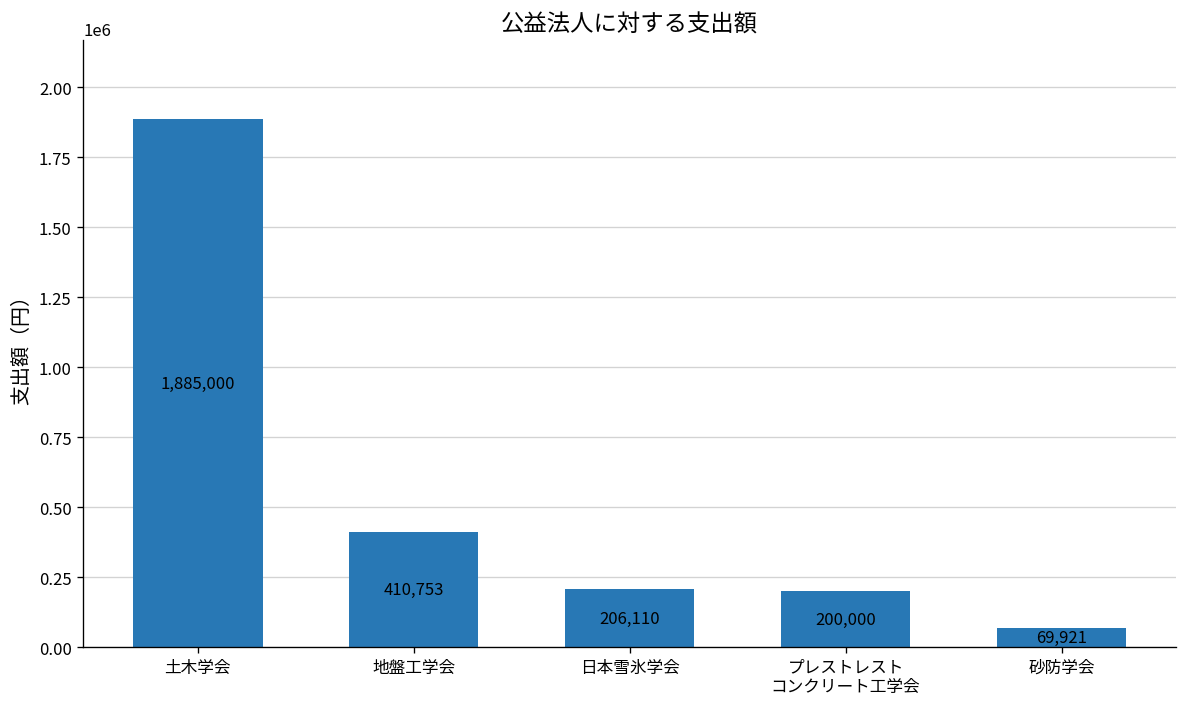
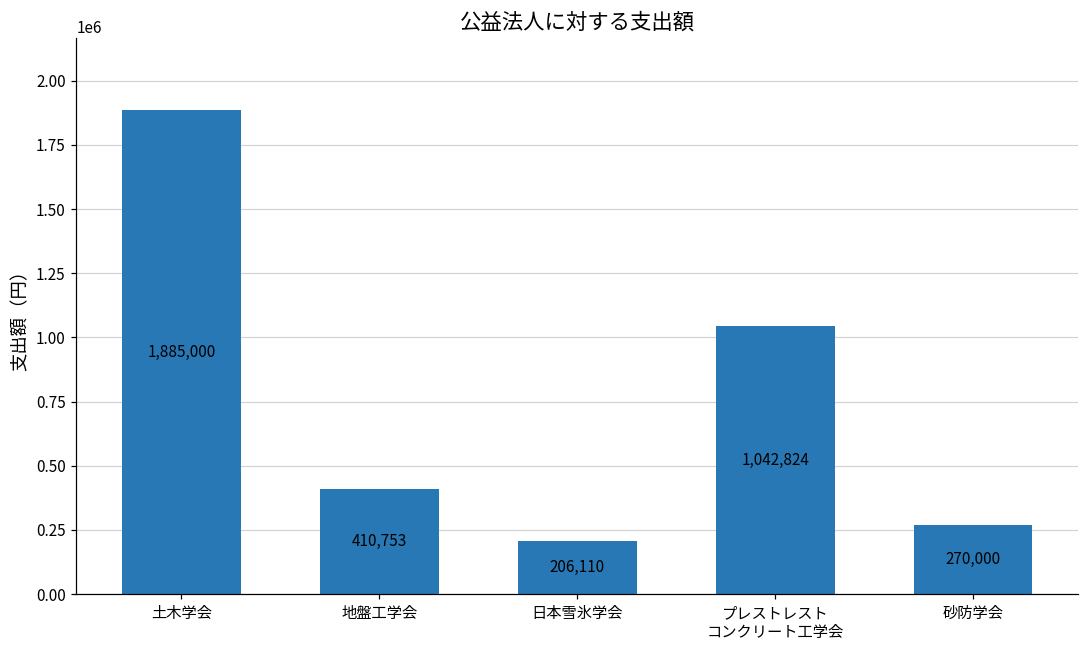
プレストレスト コンクリート工学会: 200,000 -> 1,042,824
砂防学会: 69,921 -> 270,000
